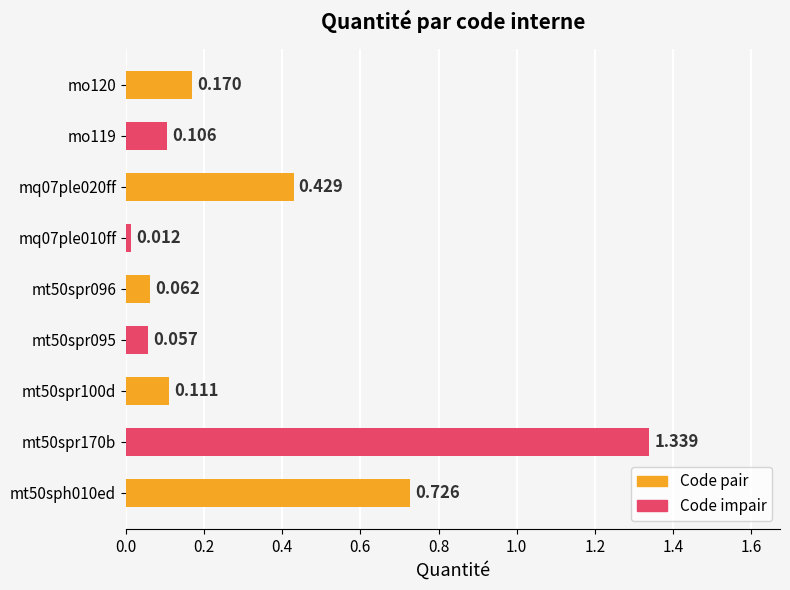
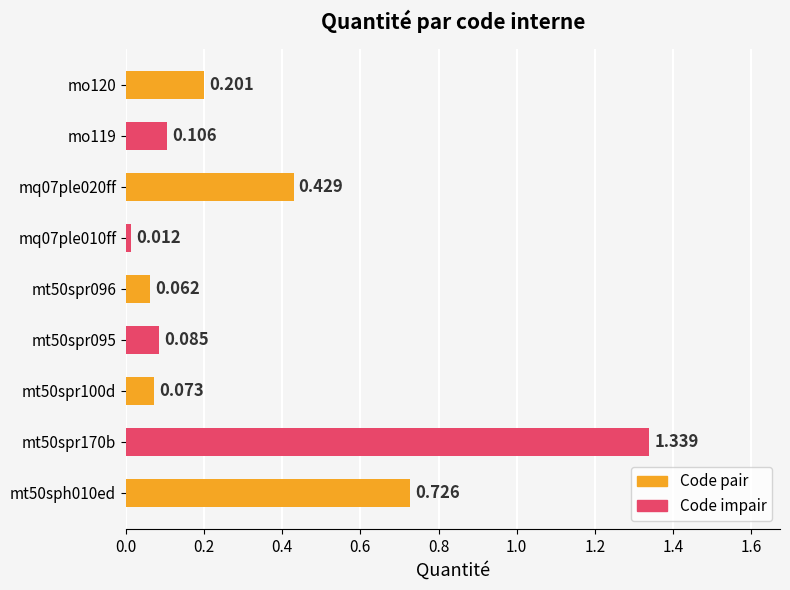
mo120: 0.170 -> 0.201
mt50spr095: 0.057 -> 0.085
mt50spr100d: 0.111 -> 0.073
